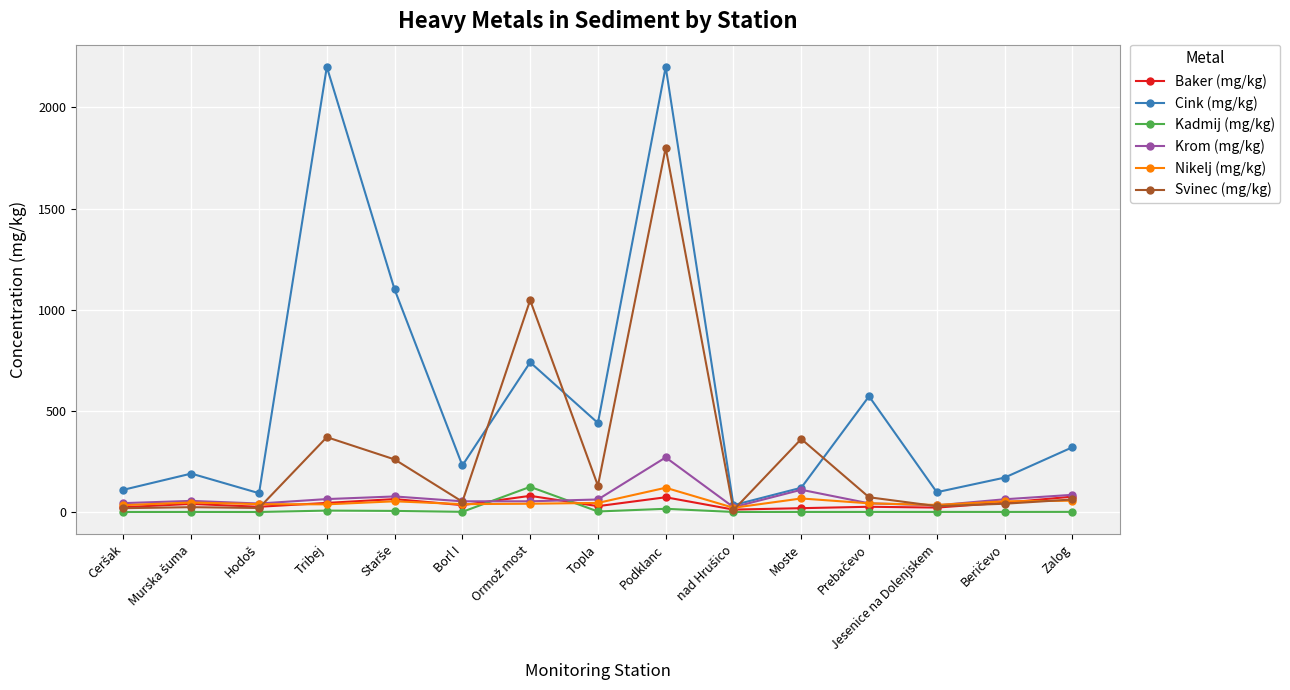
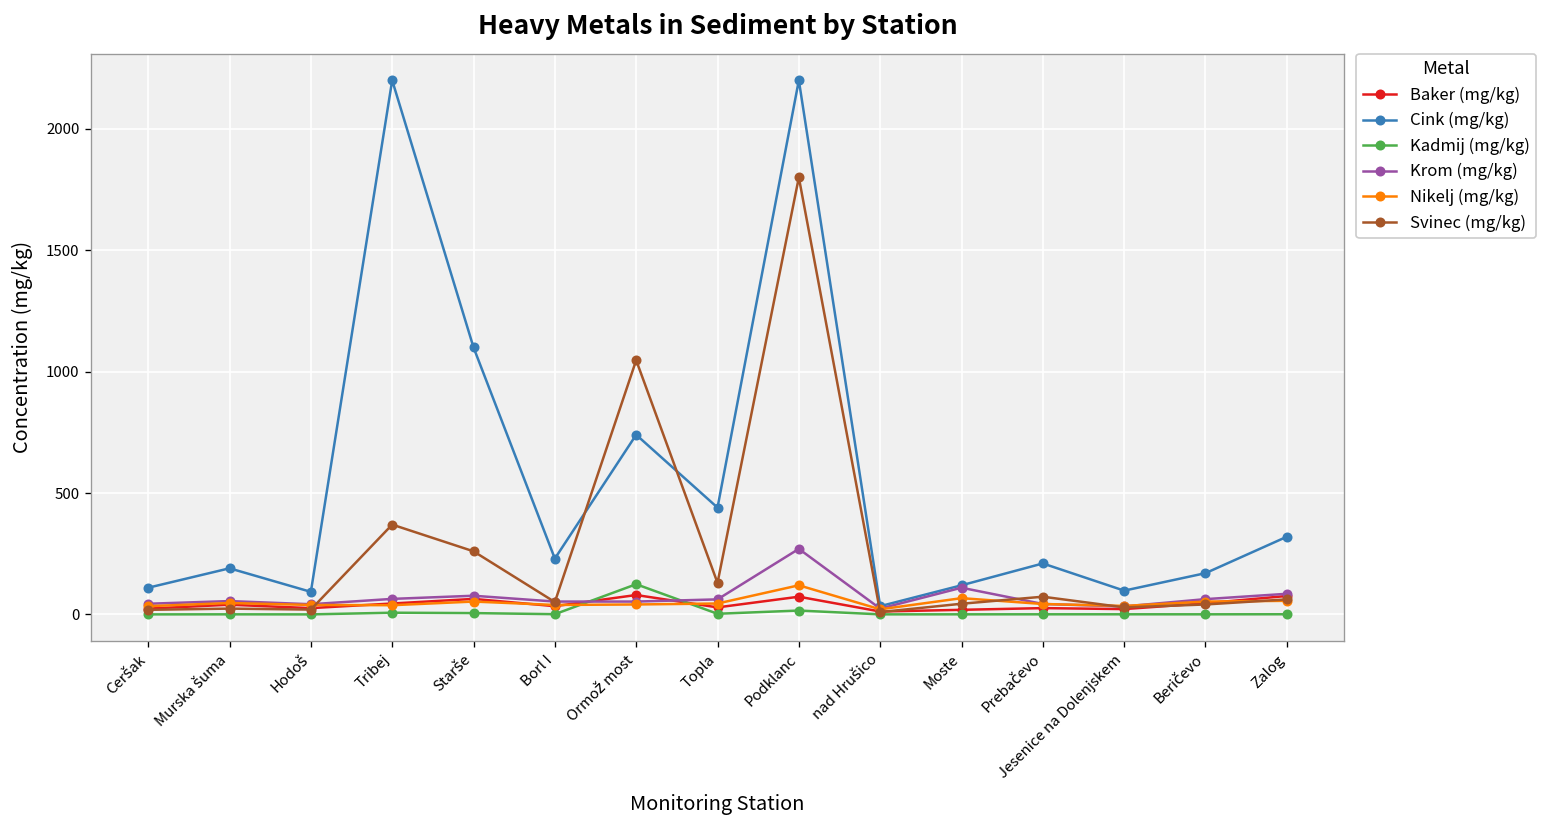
Svinec (mg/kg), Moste: 360 -> 40
Cink (mg/kg), Prebačevo: 570 -> 210
